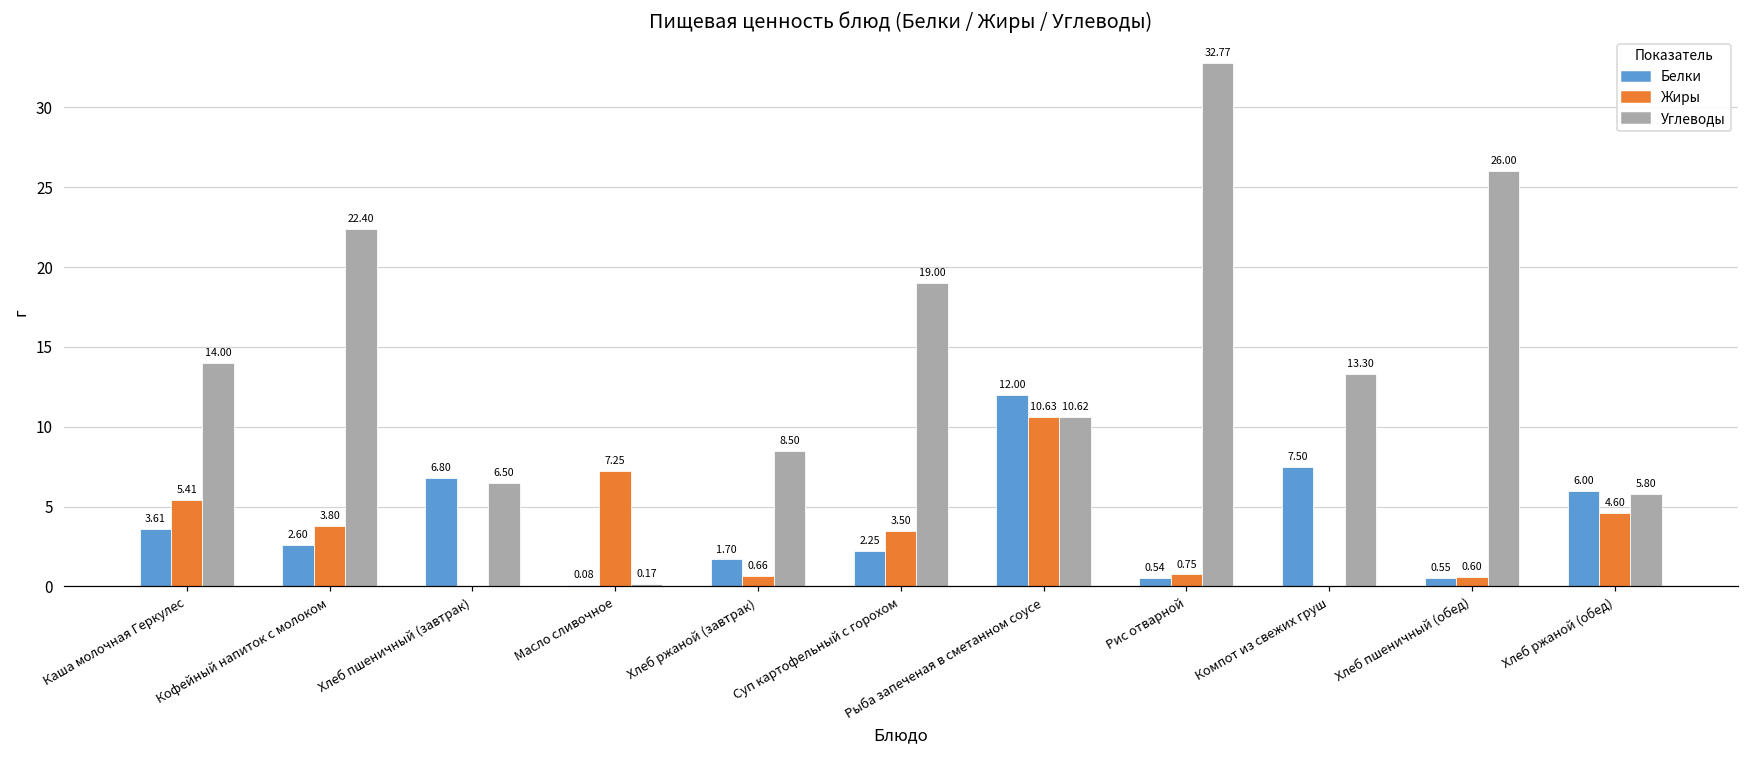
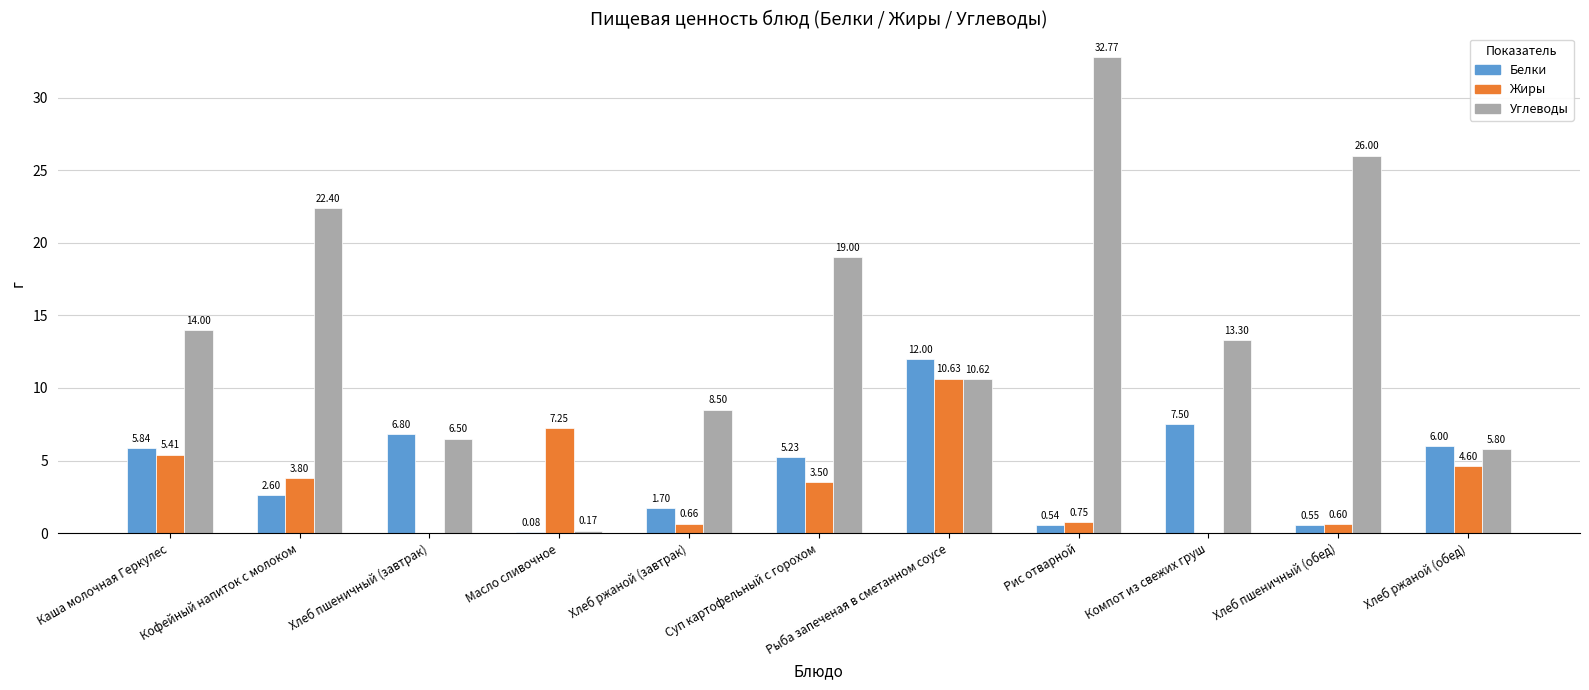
Белки, Каша молочная Геркулес: 3.61 -> 5.84
Белки, Суп картофельный с горохом: 2.25 -> 5.23
